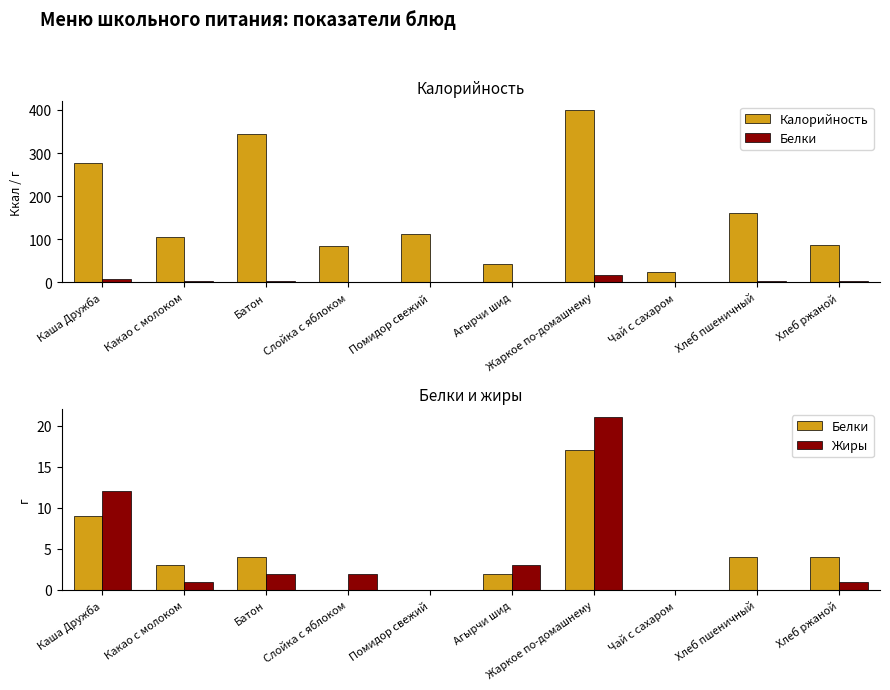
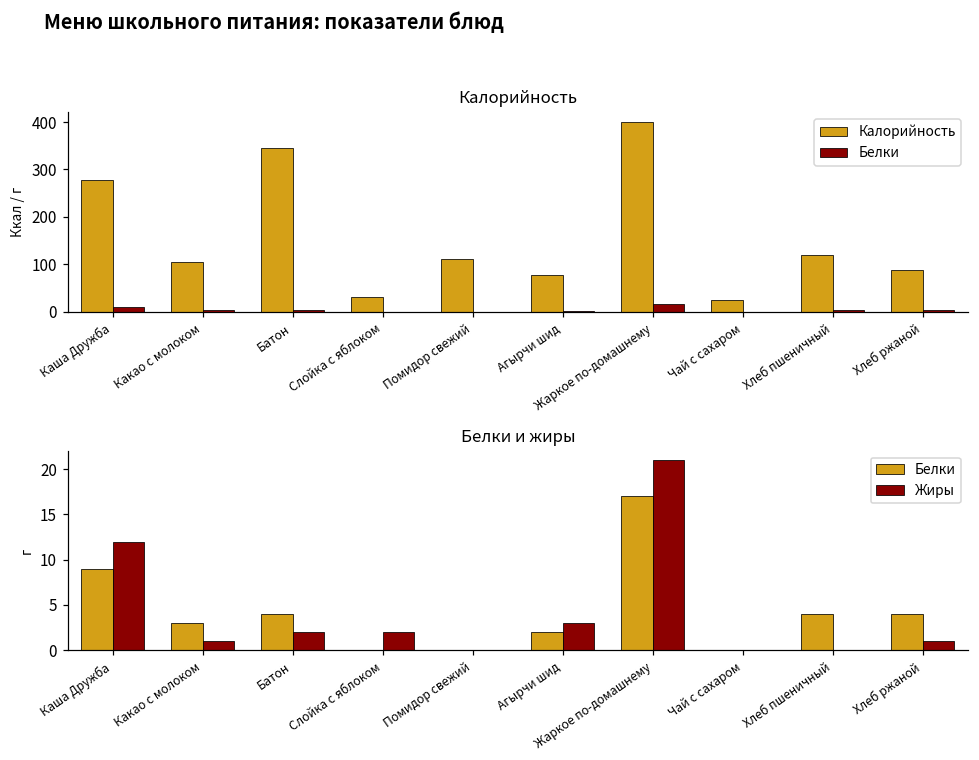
Калорийность, Калорийность, Слойка с яблоком: 80 -> 30
Калорийность, Калорийность, Агырчи шид: 40 -> 80
Калорийность, Калорийность, Хлеб пшеничный: 160 -> 120
